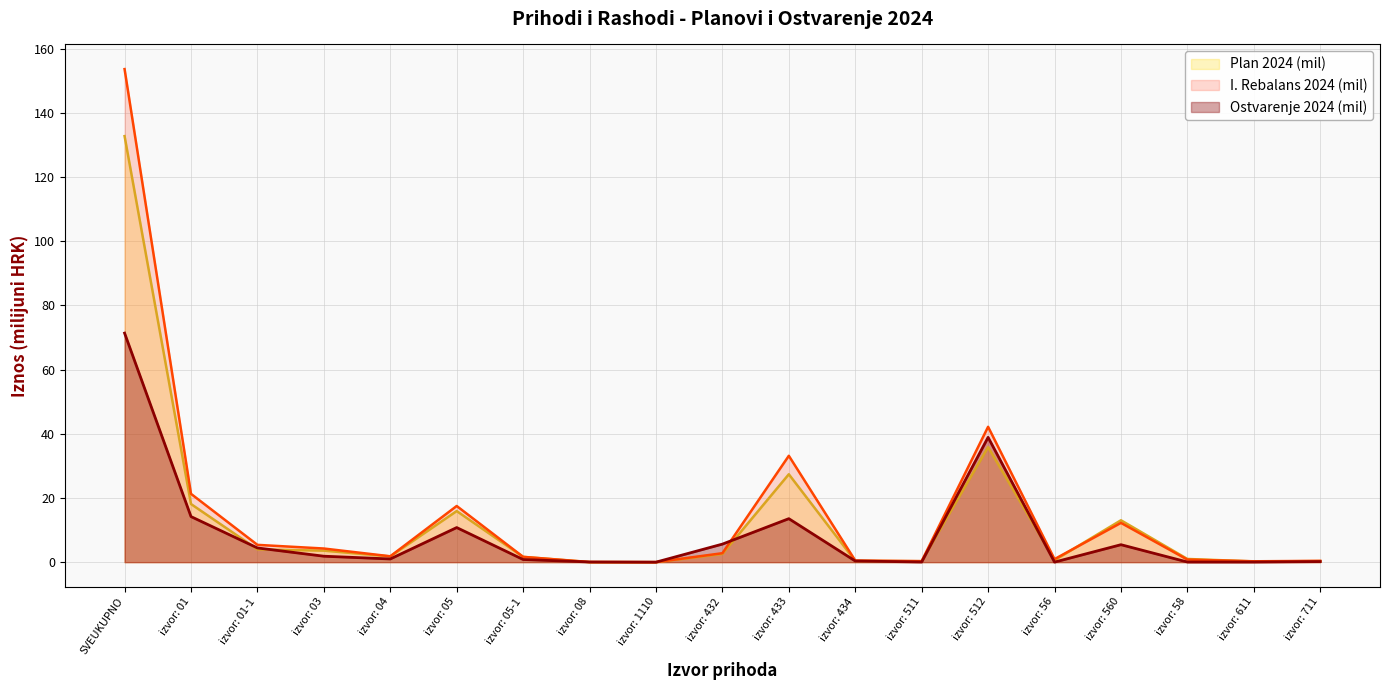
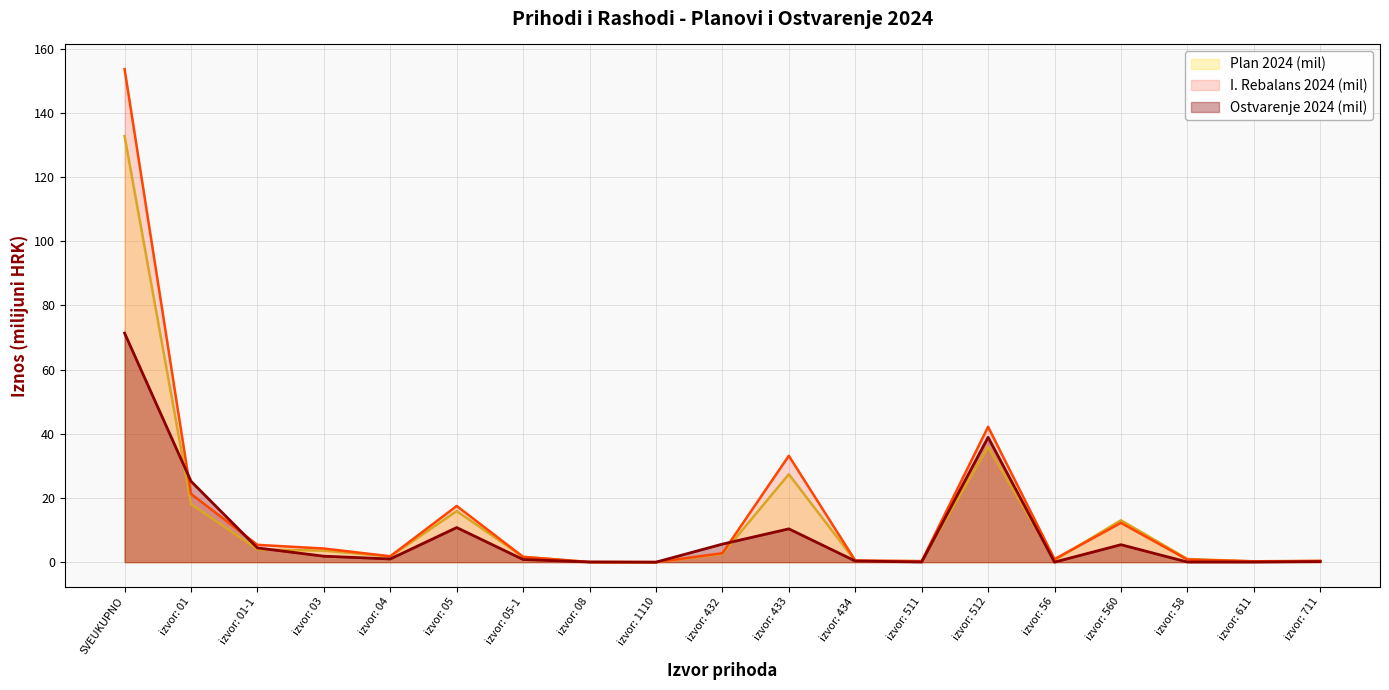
Ostvarenje 2024 (mil), izvor: 01: 14 -> 25
Ostvarenje 2024 (mil), izvor: 433: 14 -> 10
